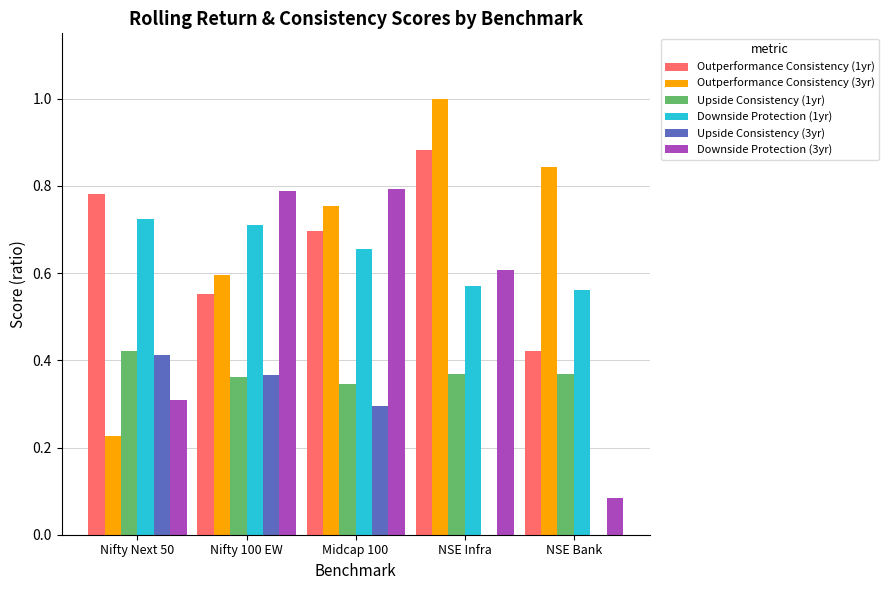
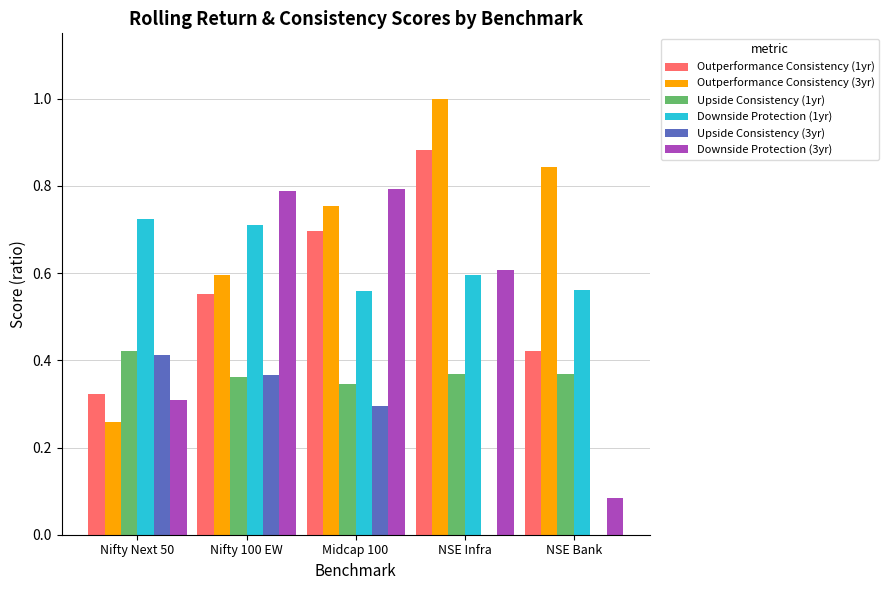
Outperformance Consistency (1yr), Nifty Next 50: 0.78 -> 0.32
Outperformance Consistency (3yr), Nifty Next 50: 0.23 -> 0.26
Downside Protection (1yr), Midcap 100: 0.66 -> 0.56
Downside Protection (1yr), NSE Infra: 0.57 -> 0.60
